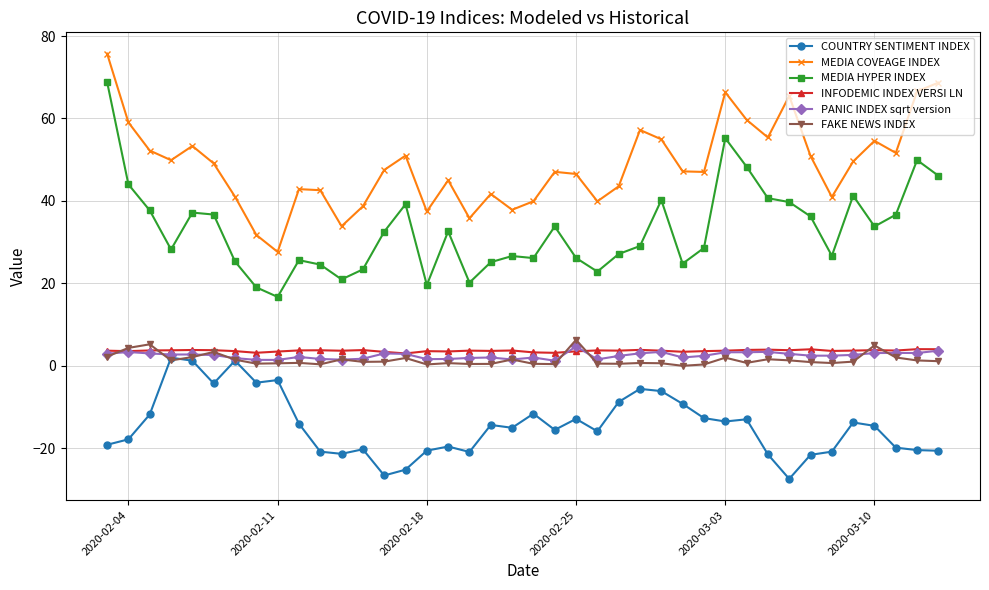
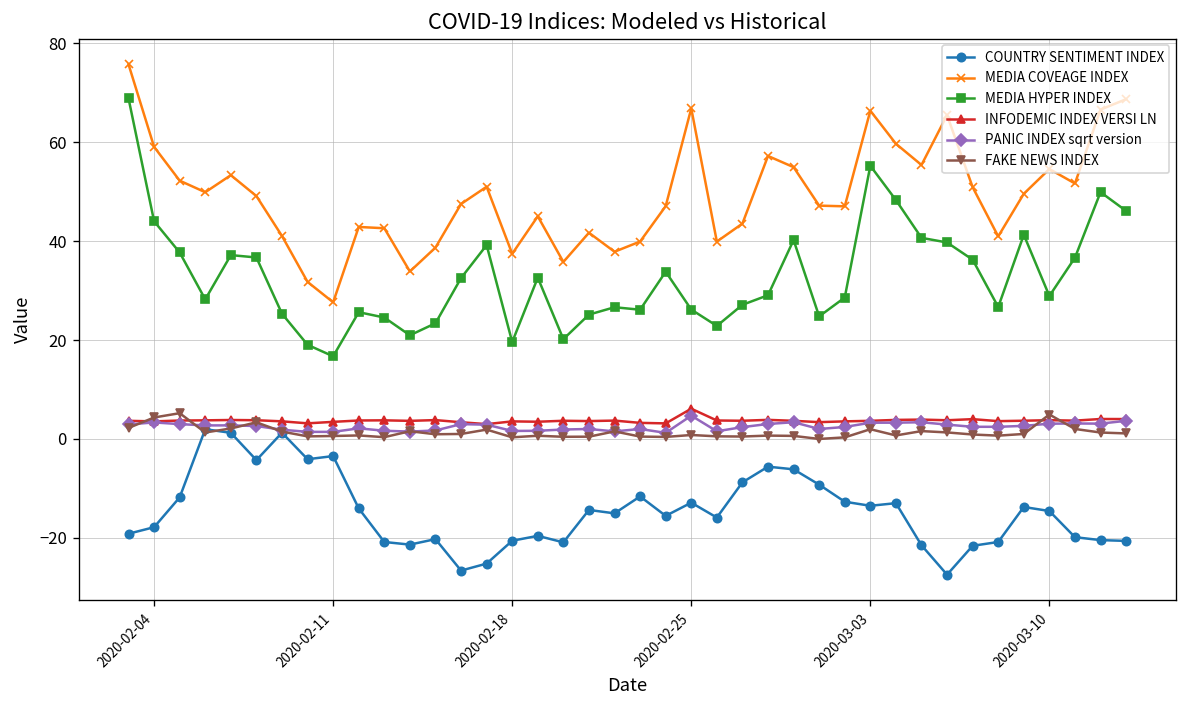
MEDIA COVEAGE INDEX, 2020-02-25: 47 -> 67
INFODEMIC INDEX VERSI LN, 2020-02-25: 4 -> 6
FAKE NEWS INDEX, 2020-02-25: 6 -> 1
MEDIA HYPER INDEX, 2020-03-10: 34 -> 29
